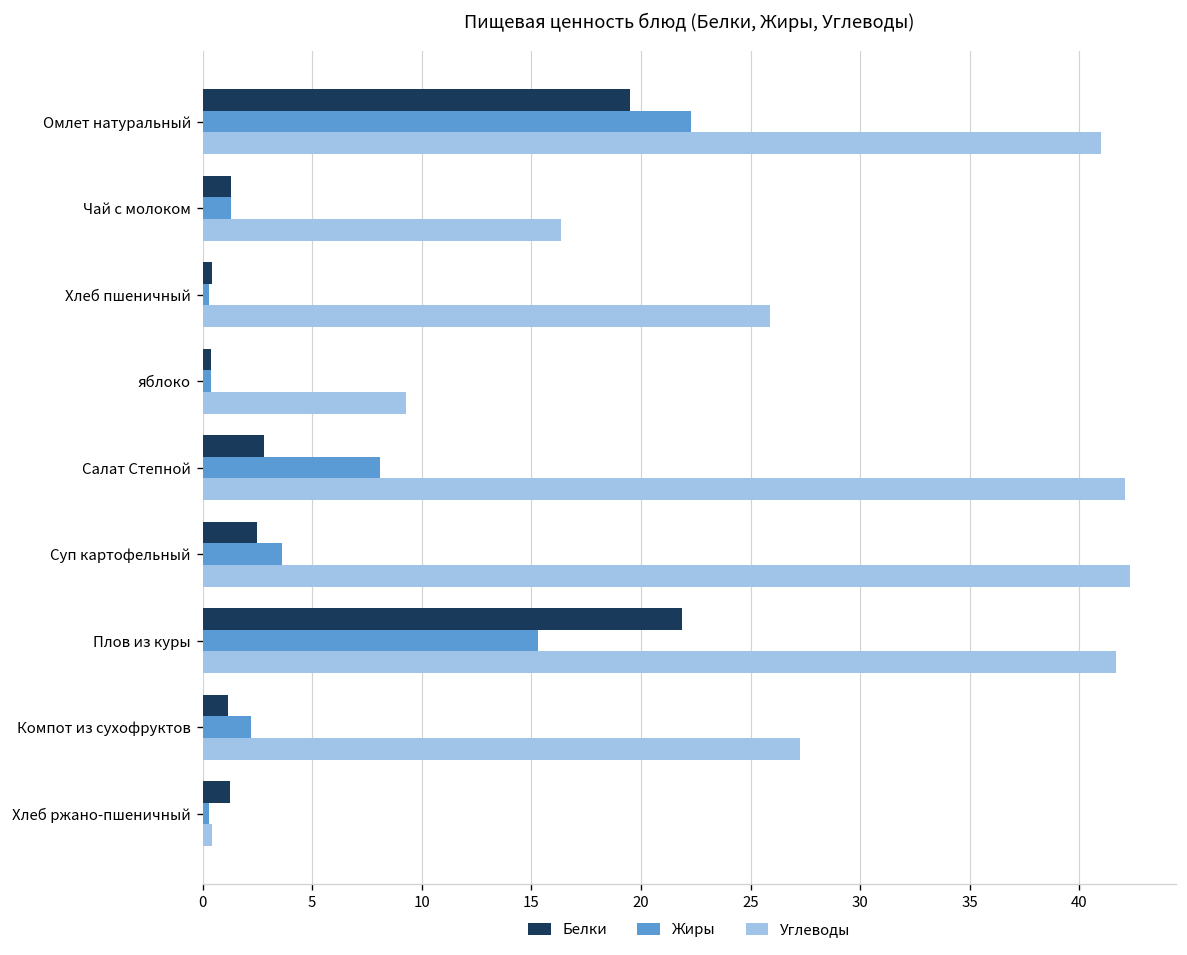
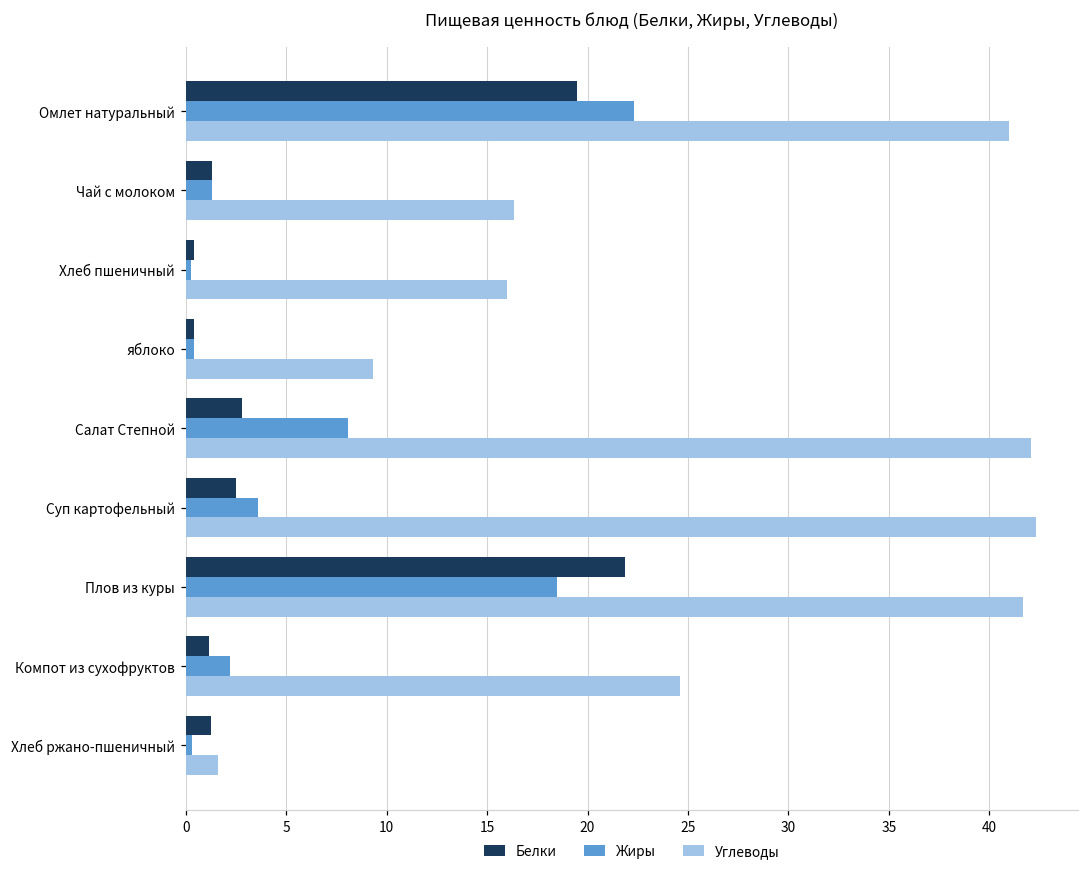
Углеводы, Хлеб пшеничный: 25.9 -> 16.0
Жиры, Плов из куры: 15.3 -> 18.5
Углеводы, Компот из сухофруктов: 27.3 -> 24.6
Углеводы, Хлеб ржано-пшеничный: 0.4 -> 1.6
